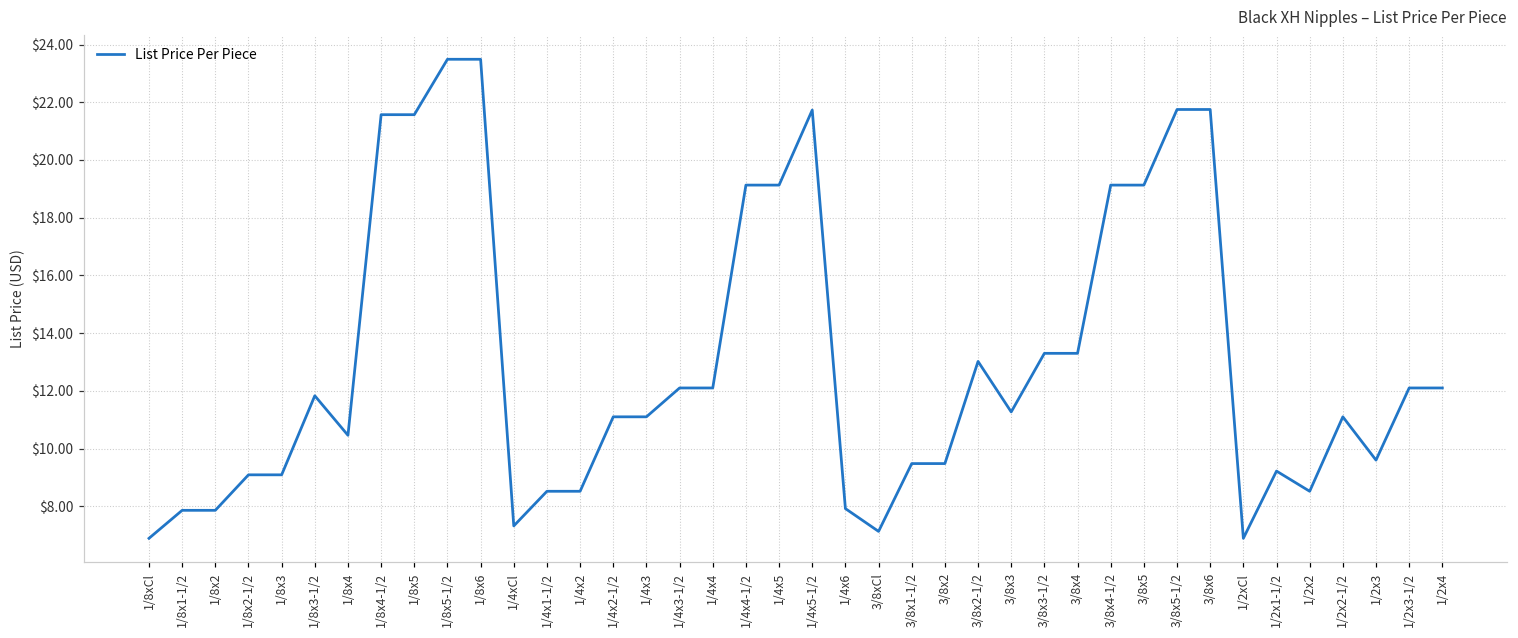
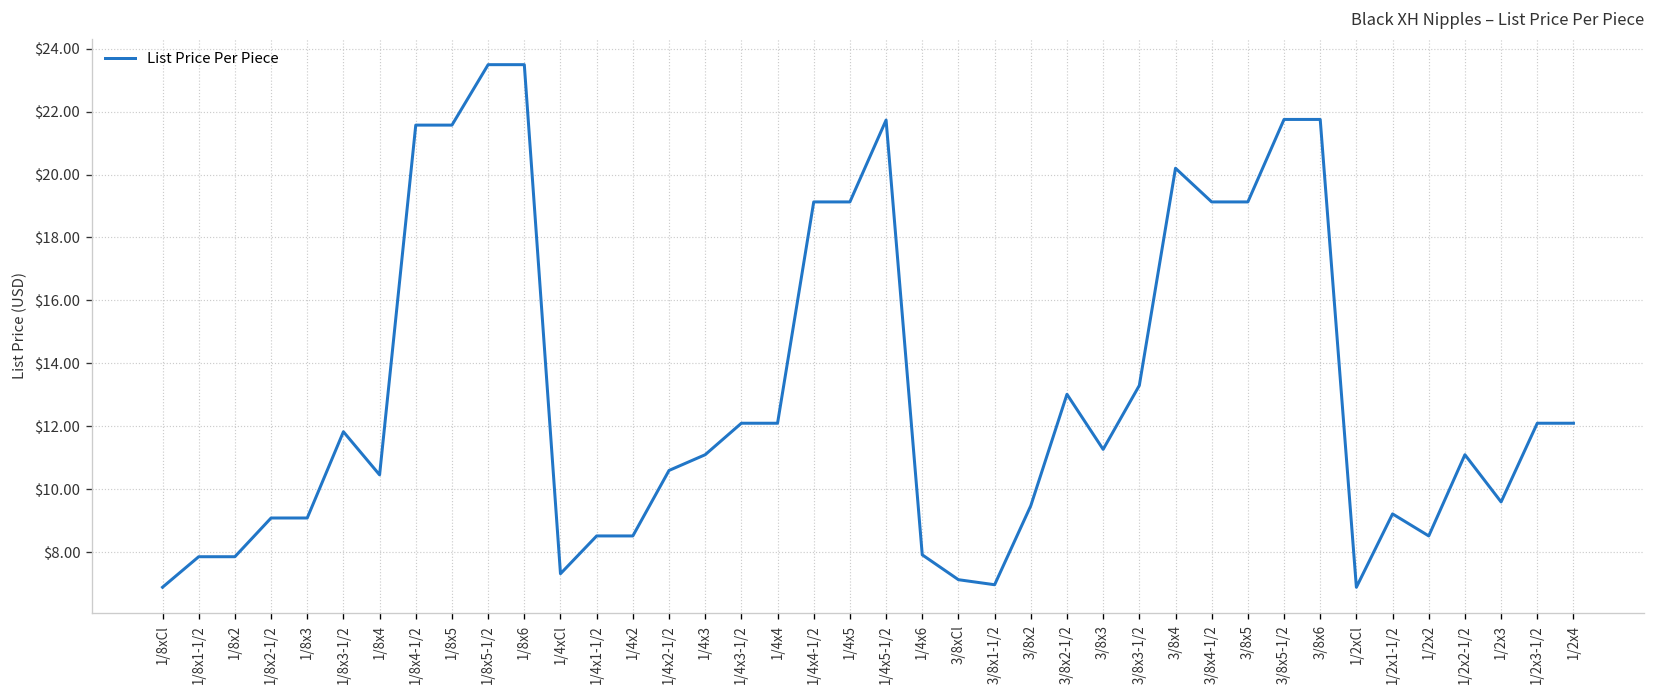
1/4x2-1/2: $11.1 -> $10.6
3/8x1-1/2: $9.5 -> $7.0
3/8x4: $13.3 -> $20.2
